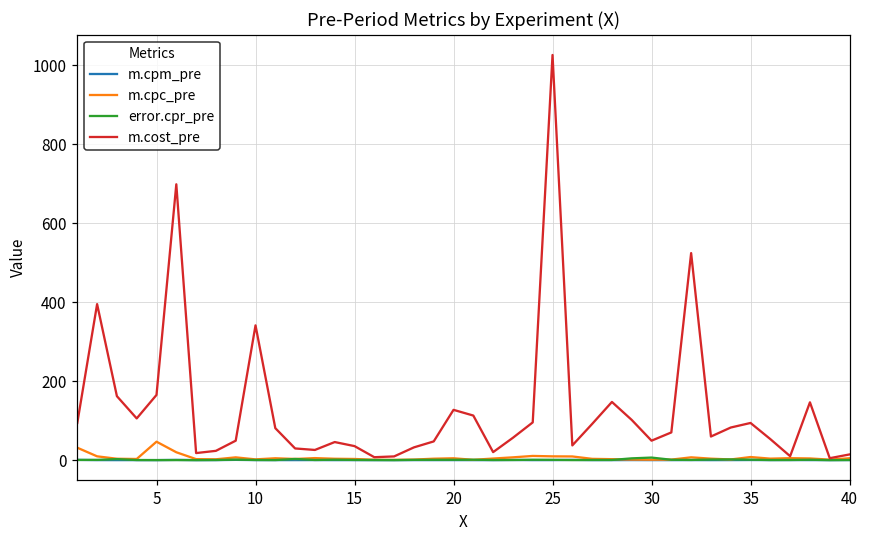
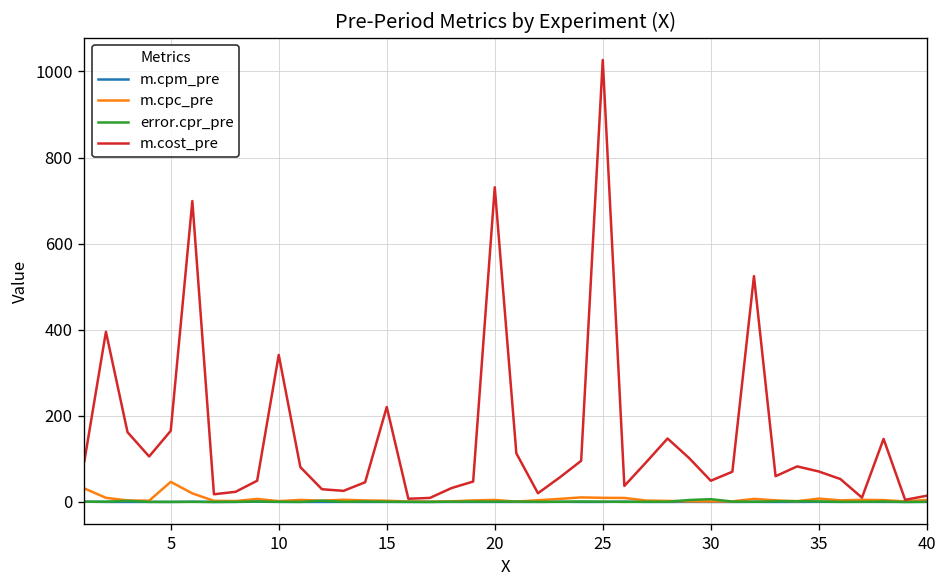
m.cost_pre, 15: 40 -> 220
m.cost_pre, 20: 130 -> 730
m.cost_pre, 35: 90 -> 70
